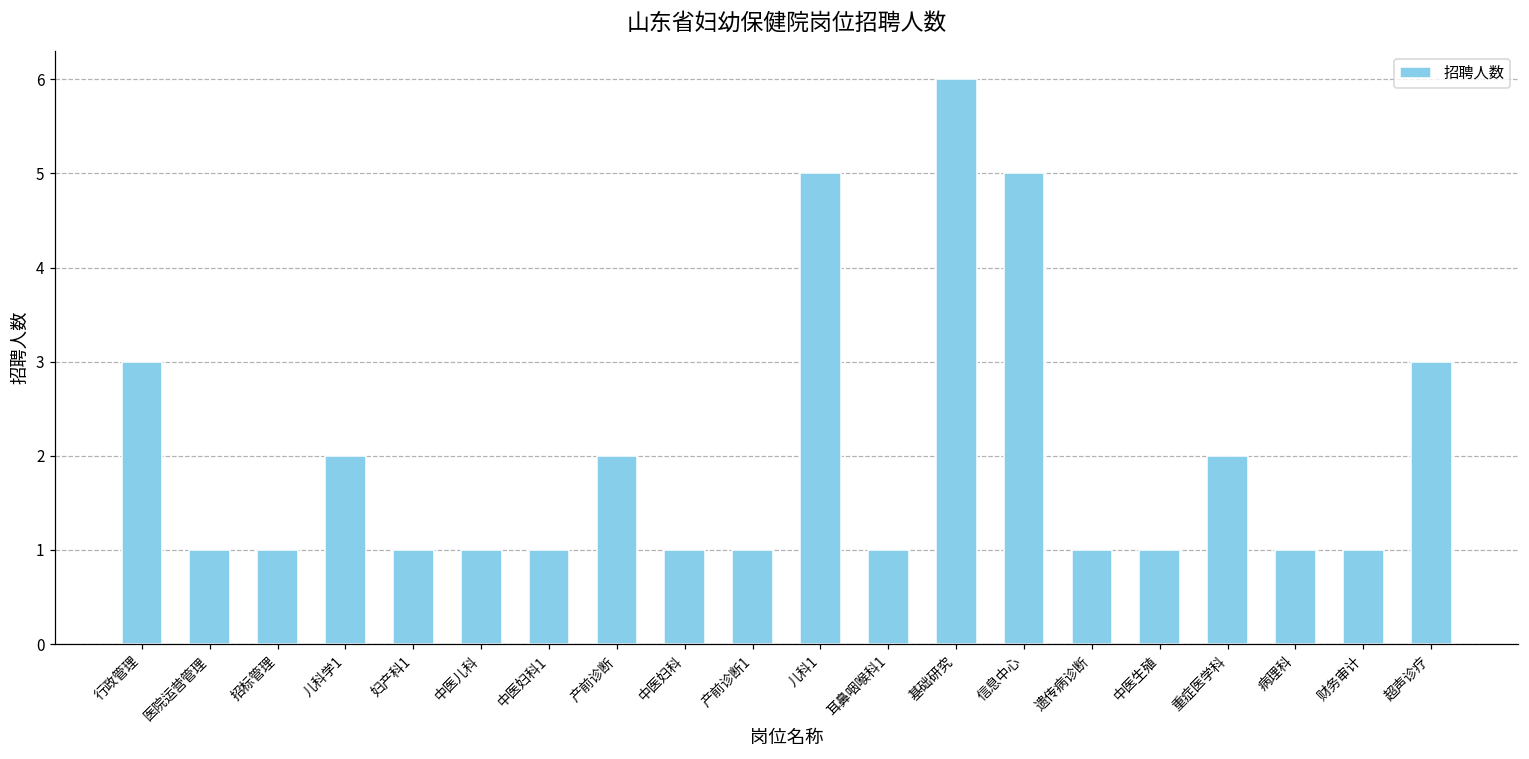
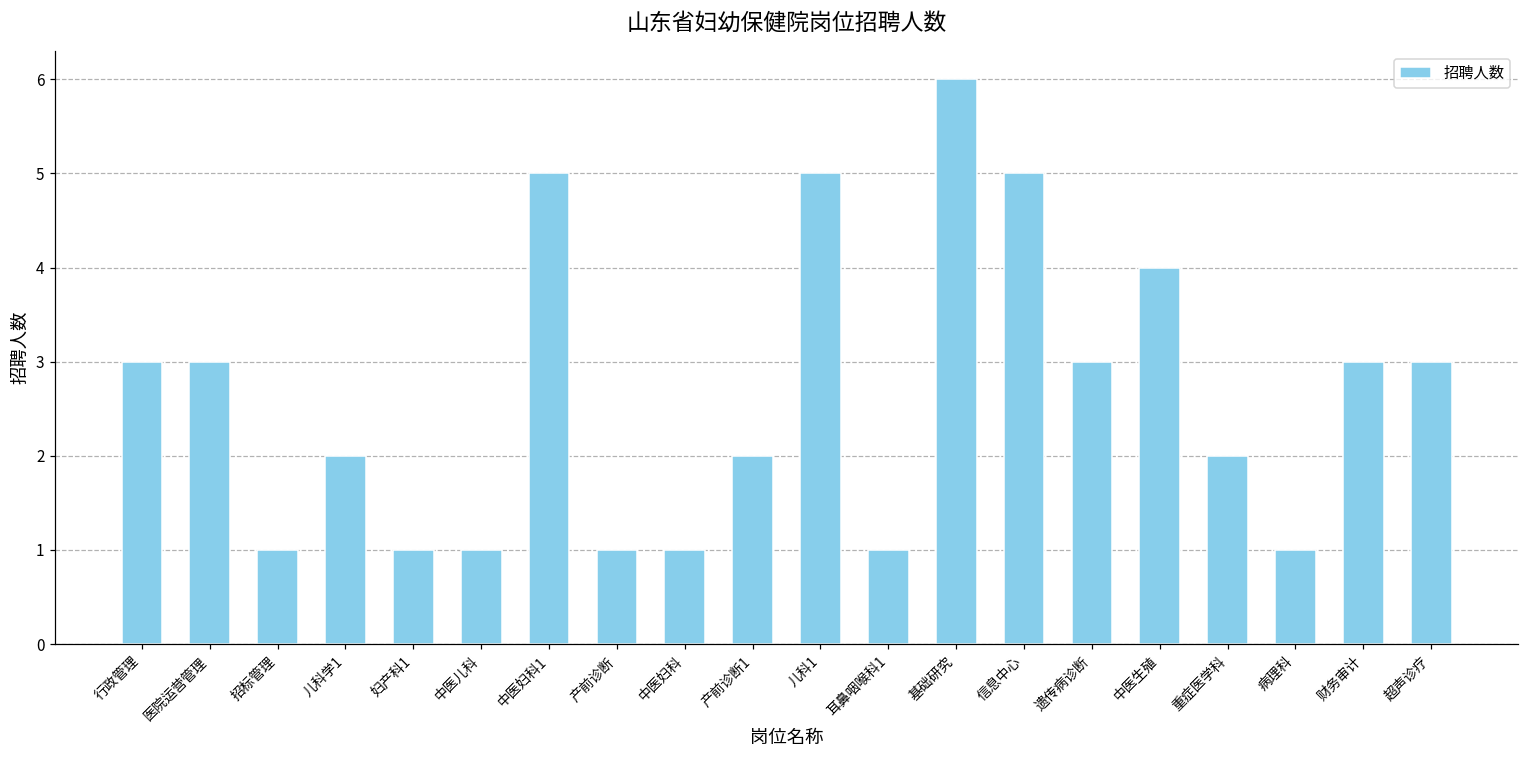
医院运营管理: 1 -> 3
中医妇科1: 1 -> 5
产前诊断: 2 -> 1
产前诊断1: 1 -> 2
遗传病诊断: 1 -> 3
中医生殖: 1 -> 4
财务审计: 1 -> 3
